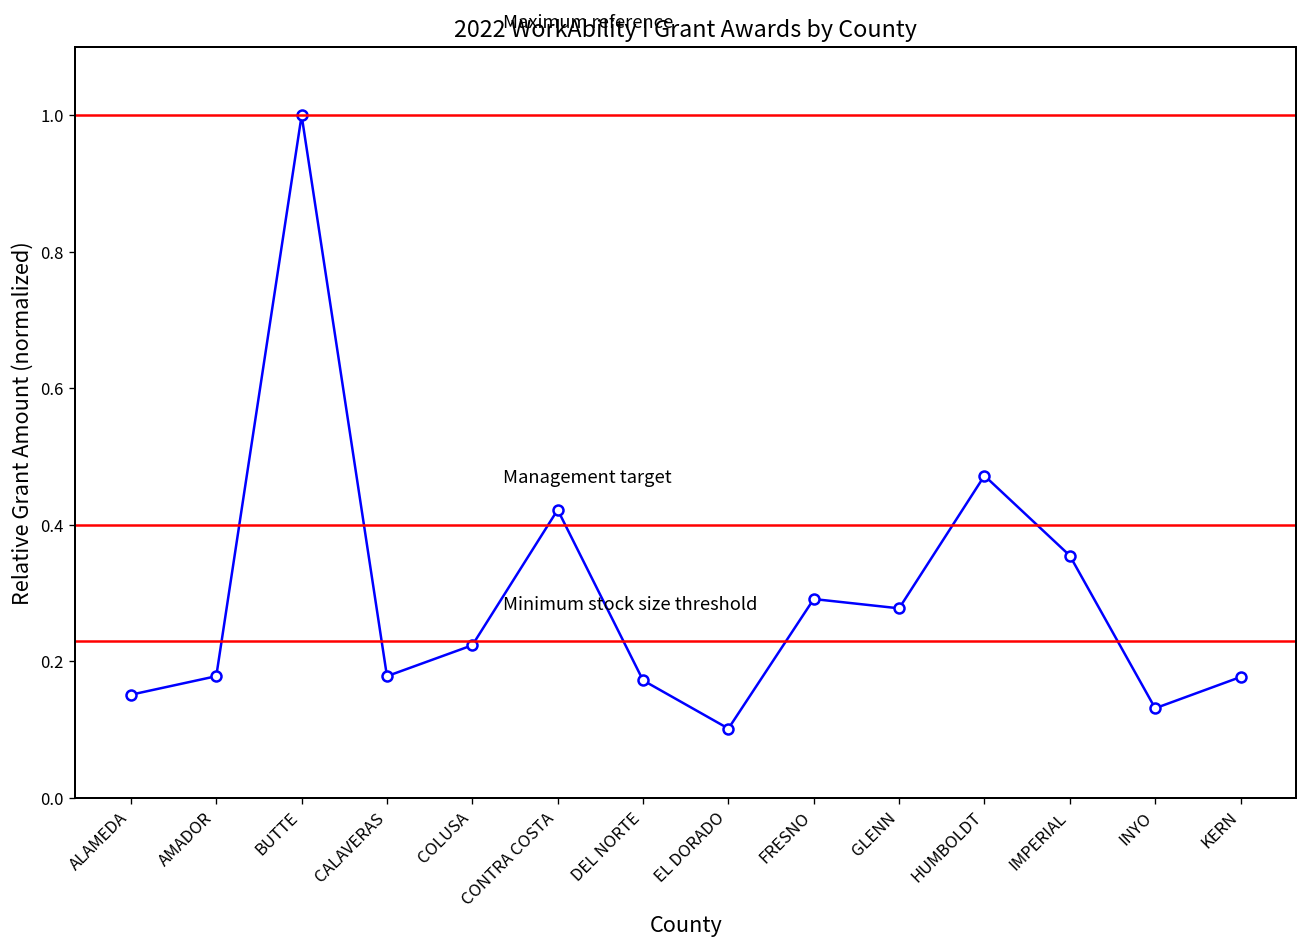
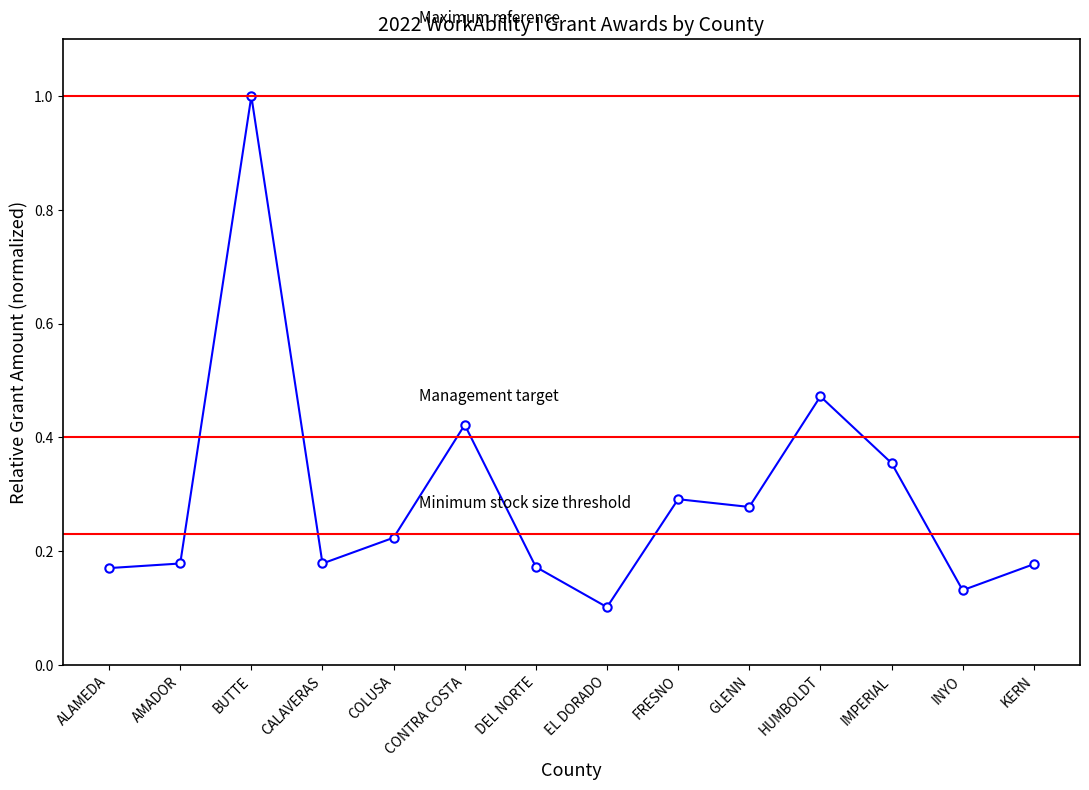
ALAMEDA: 0.15 -> 0.17
